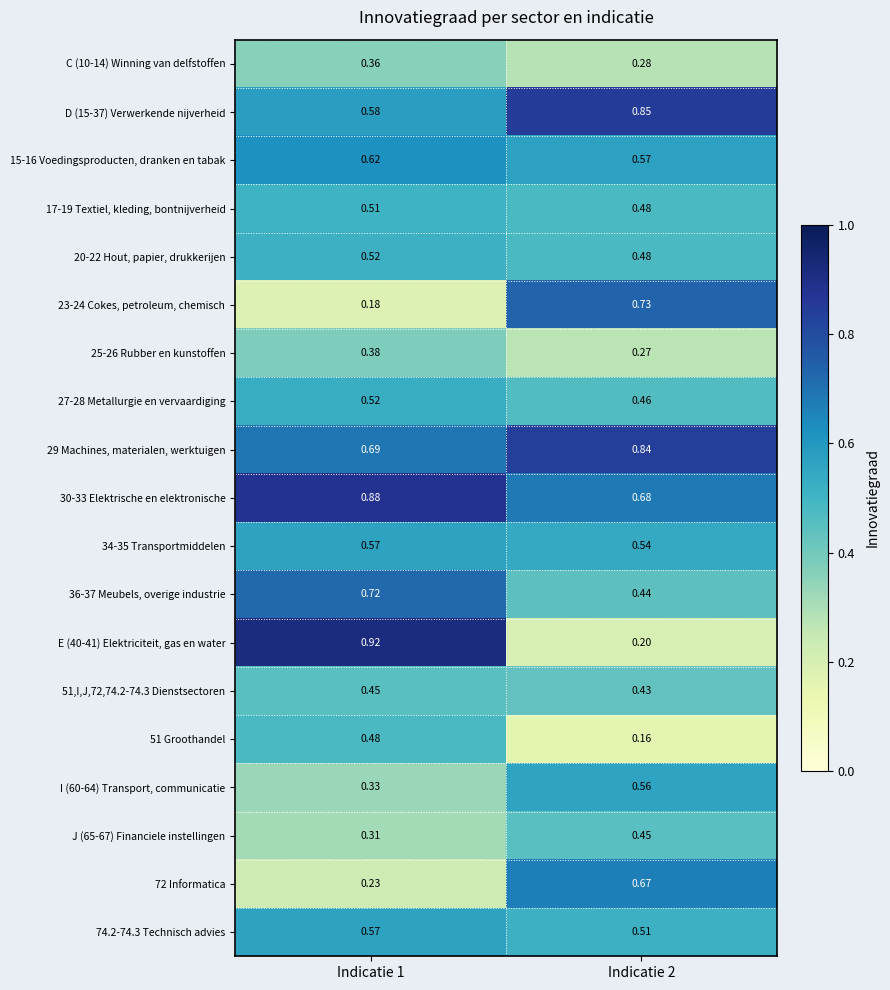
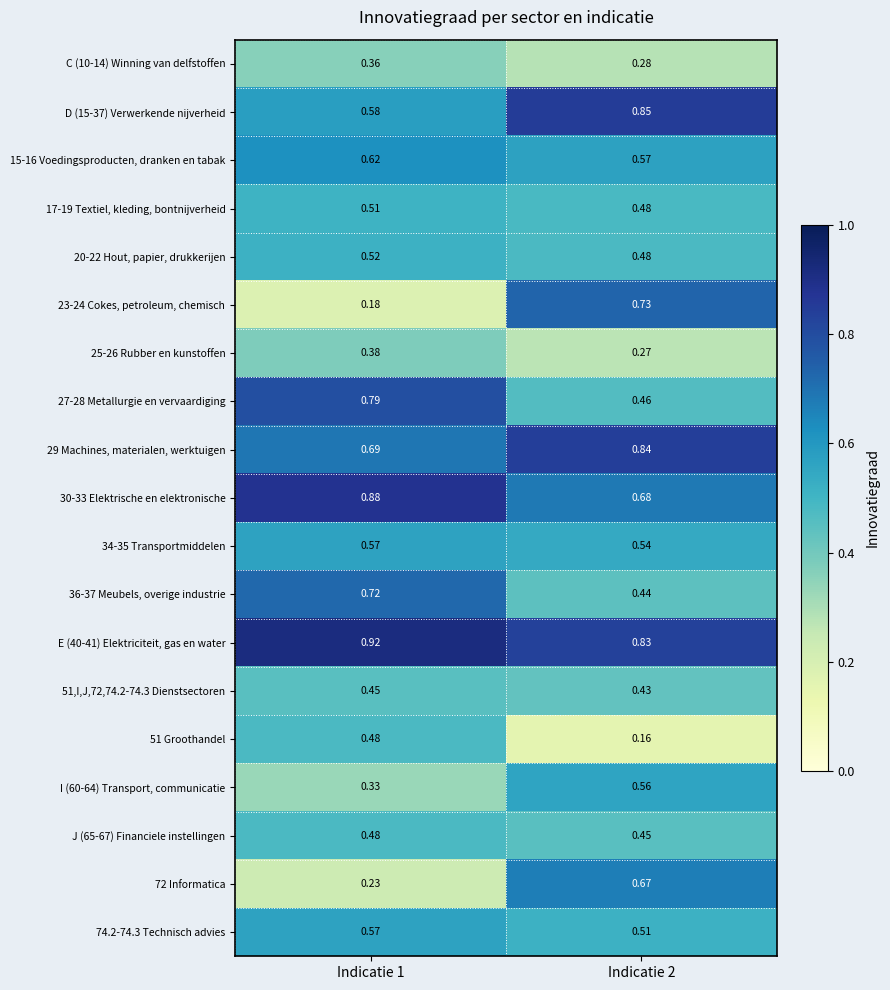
27-28 Metallurgie en vervaardiging, Indicatie 1: 0.52 -> 0.79
E (40-41) Elektriciteit, gas en water, Indicatie 2: 0.20 -> 0.83
J (65-67) Financiele instellingen, Indicatie 1: 0.31 -> 0.48
